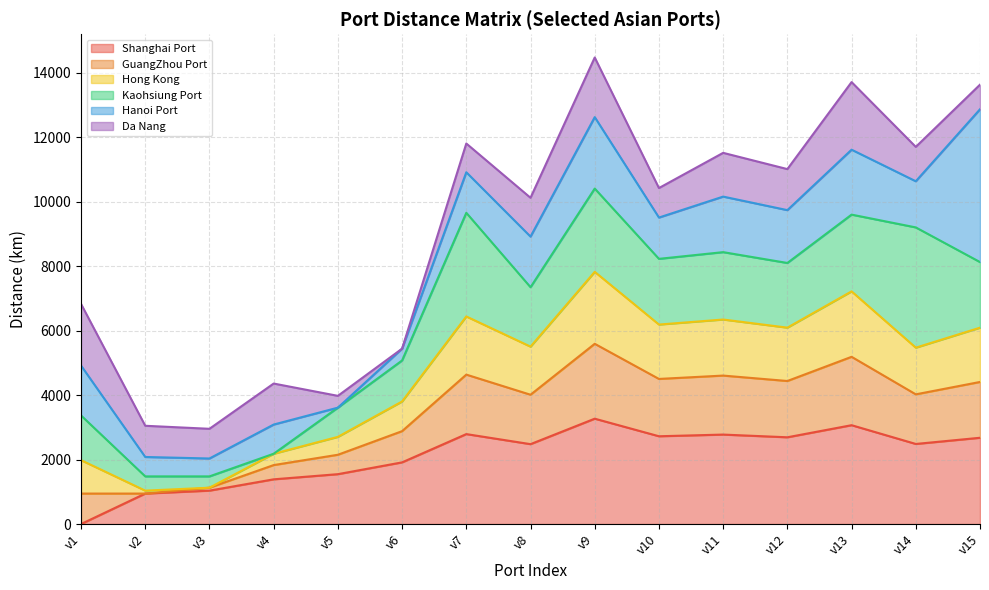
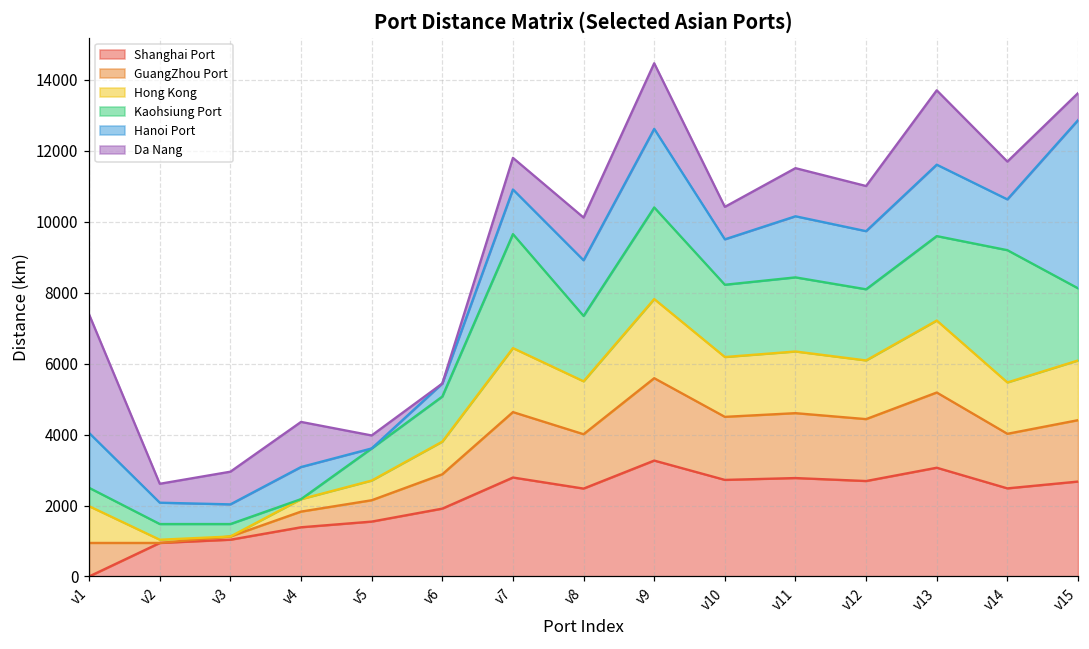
Kaohsiung Port, v1: 1400 -> 500
Da Nang, v1: 1900 -> 3300
Da Nang, v2: 1000 -> 500
